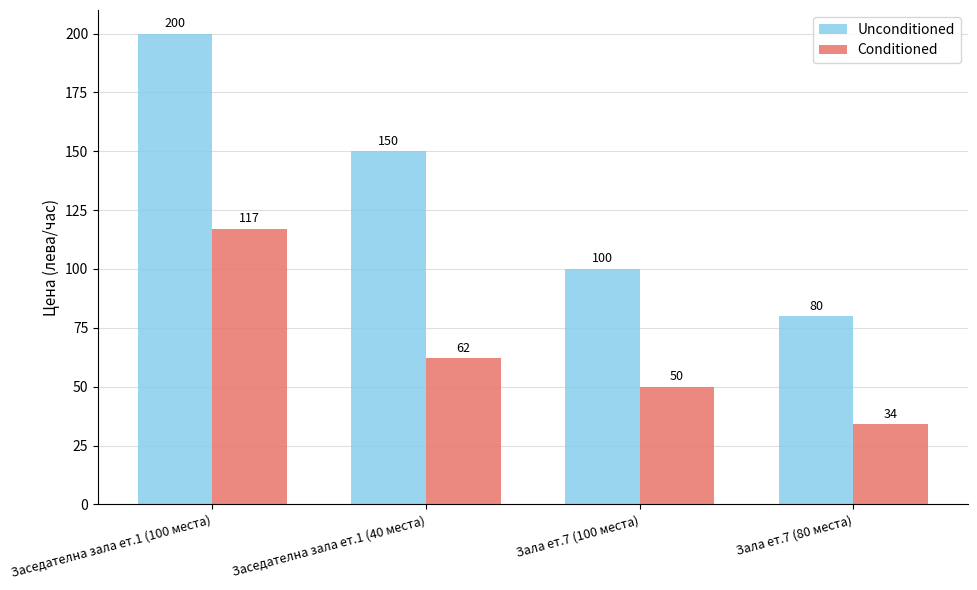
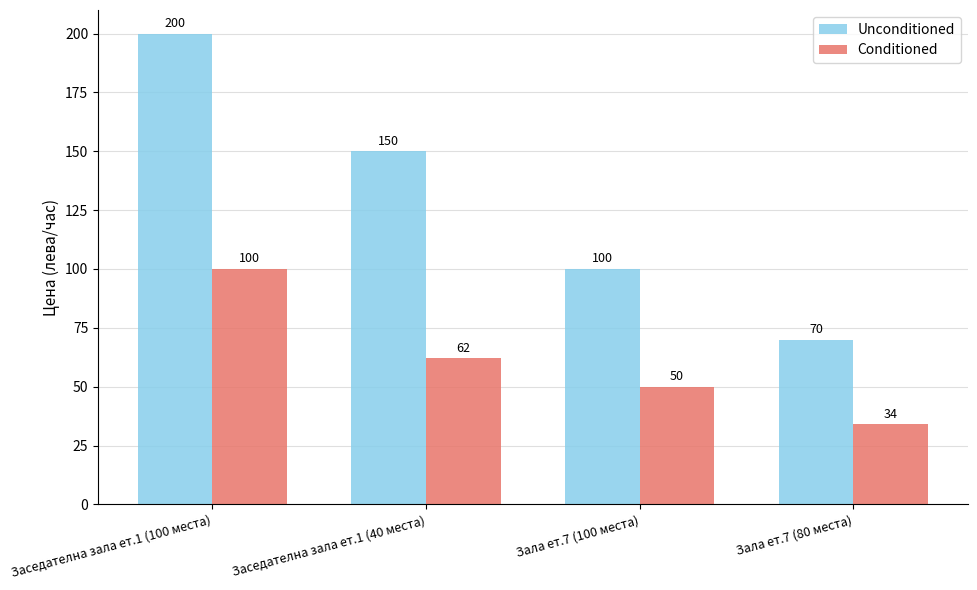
Conditioned, Заседателна зала ет.1 (100 места): 117 -> 100
Unconditioned, Зала ет.7 (80 места): 80 -> 70
